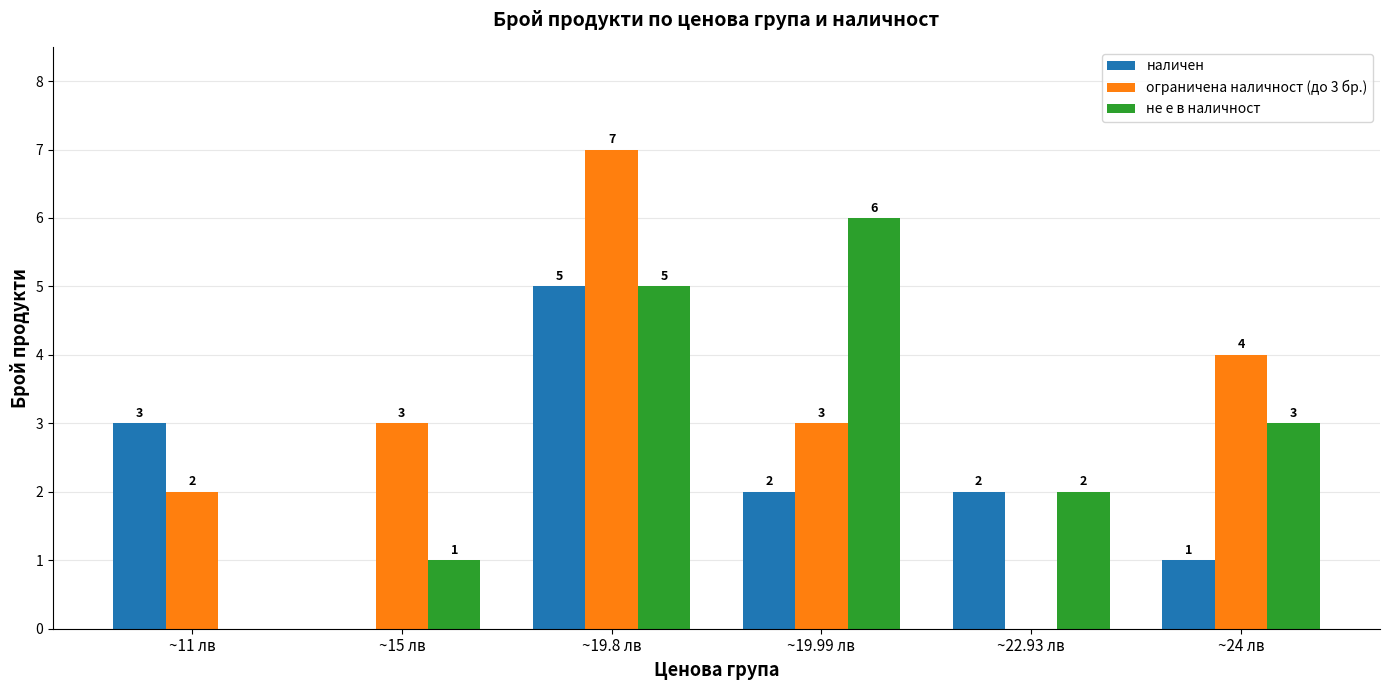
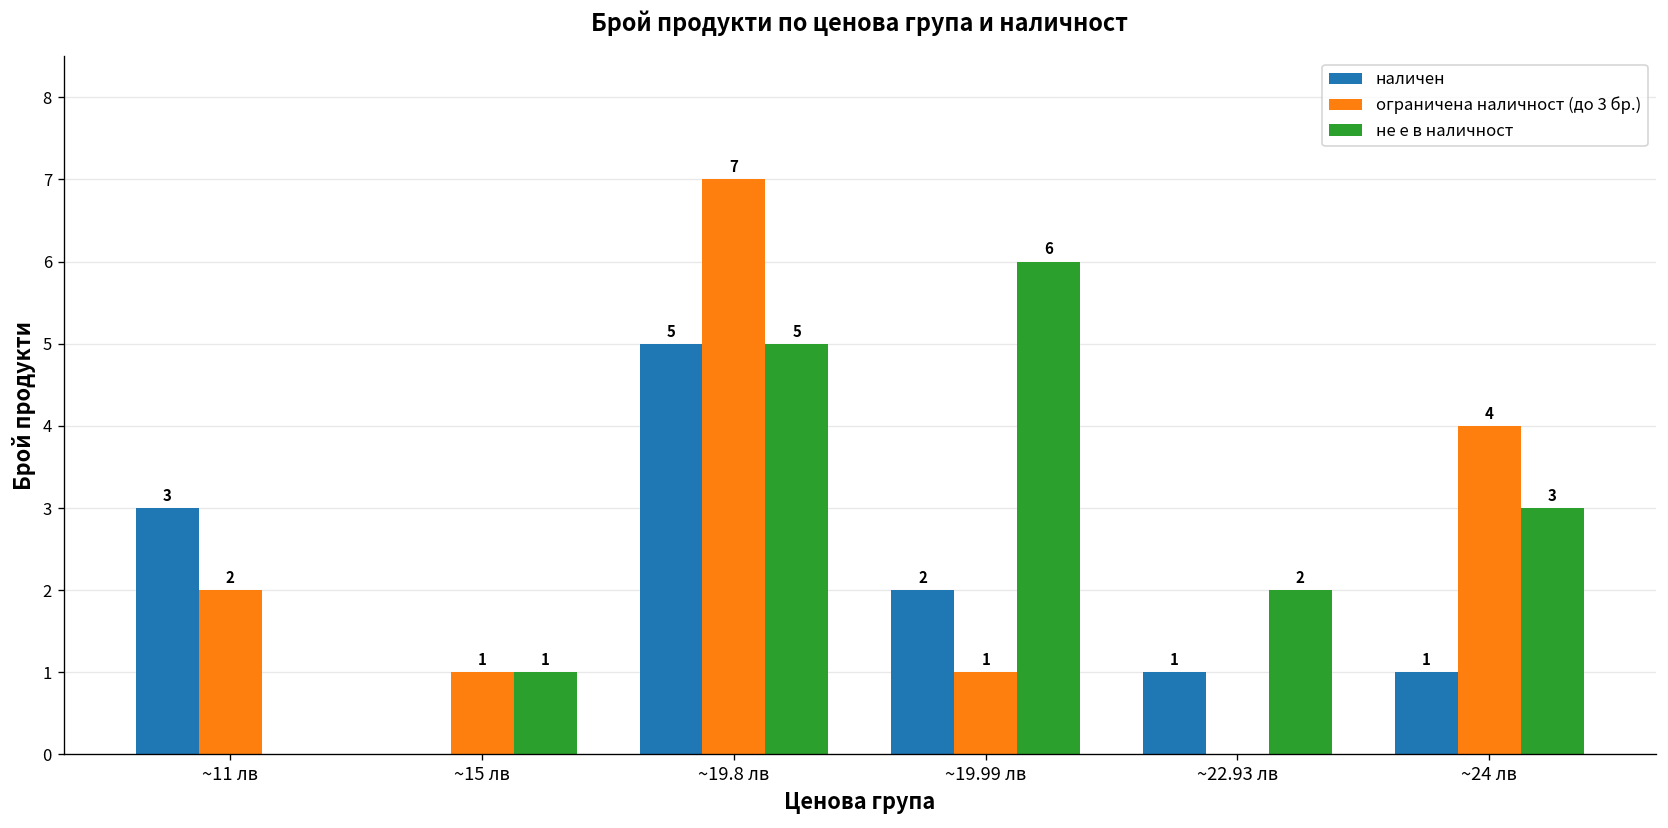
ограничена наличност (до 3 бр.), ~15 лв: 3 -> 1
ограничена наличност (до 3 бр.), ~19.99 лв: 3 -> 1
наличен, ~22.93 лв: 2 -> 1
